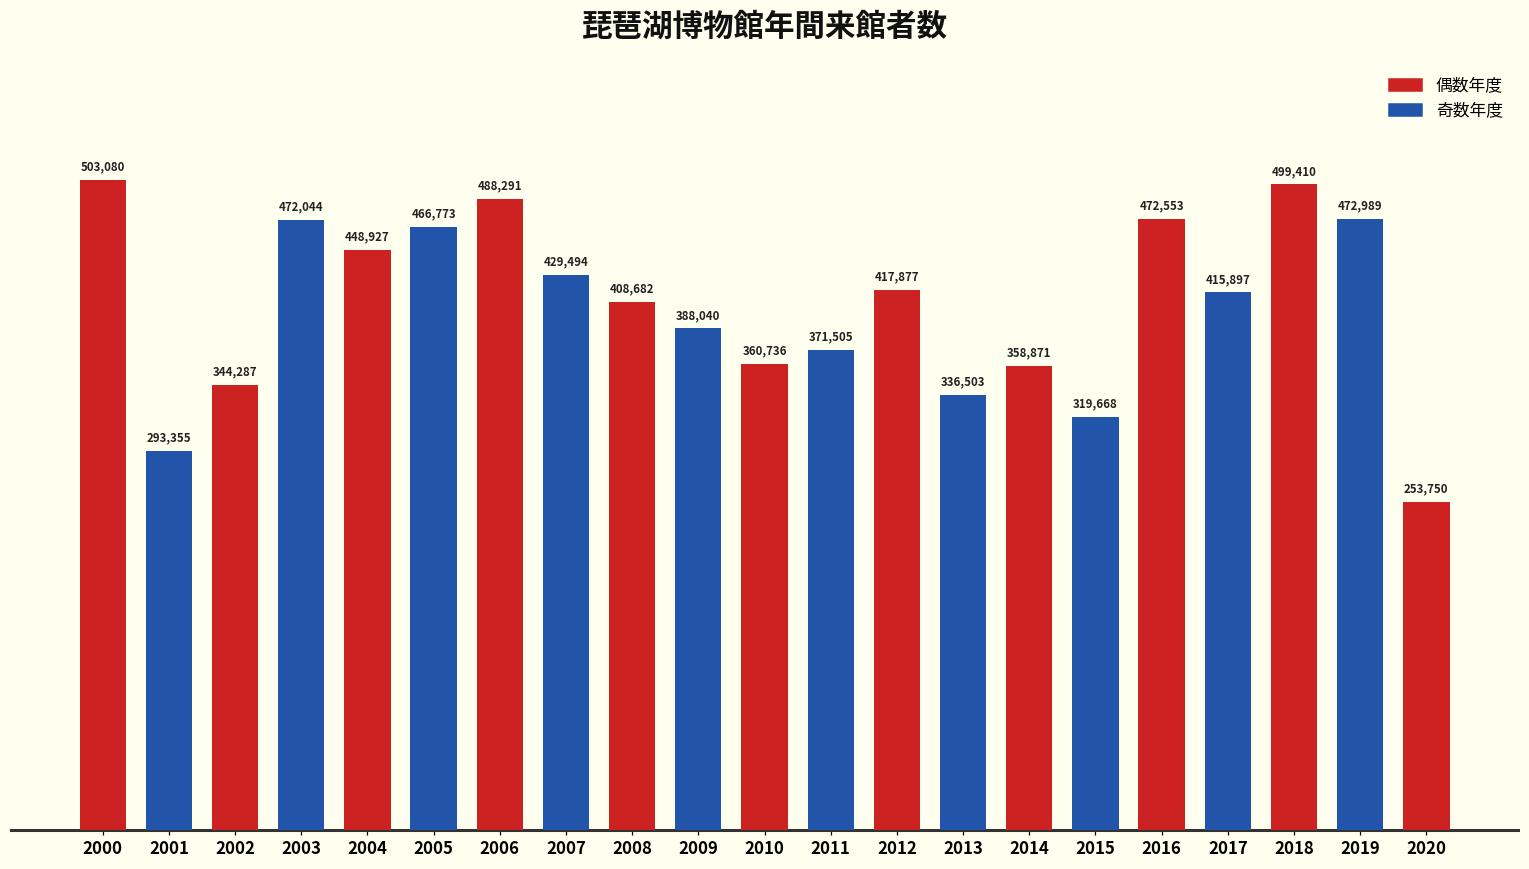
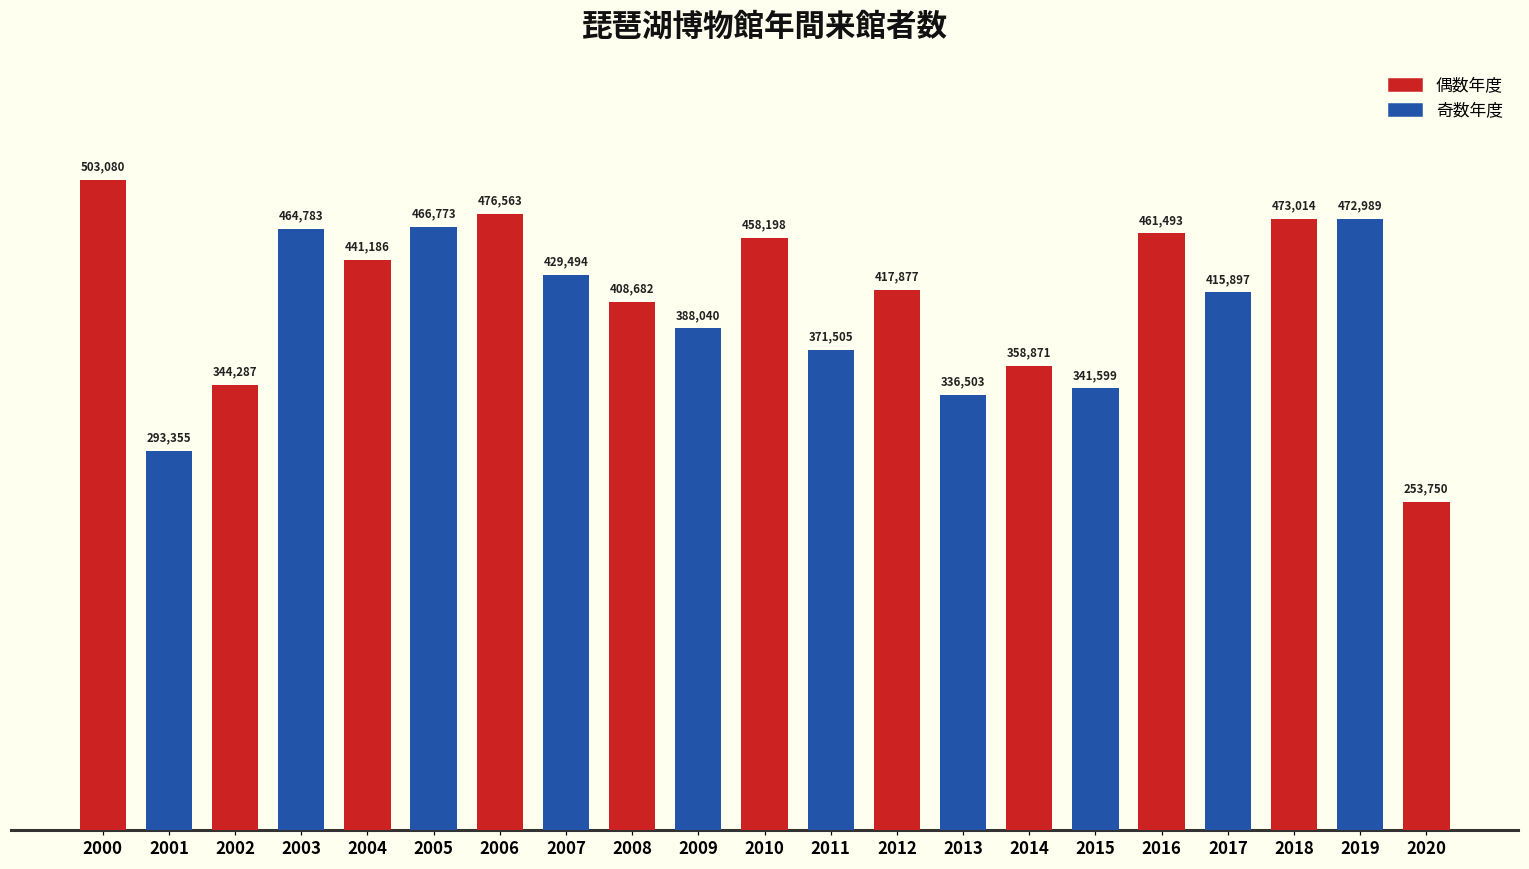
2003: 472,044 -> 464,783
2004: 448,927 -> 441,186
2006: 488,291 -> 476,563
2010: 360,736 -> 458,198
2015: 319,668 -> 341,599
2016: 472,553 -> 461,493
2018: 499,410 -> 473,014
